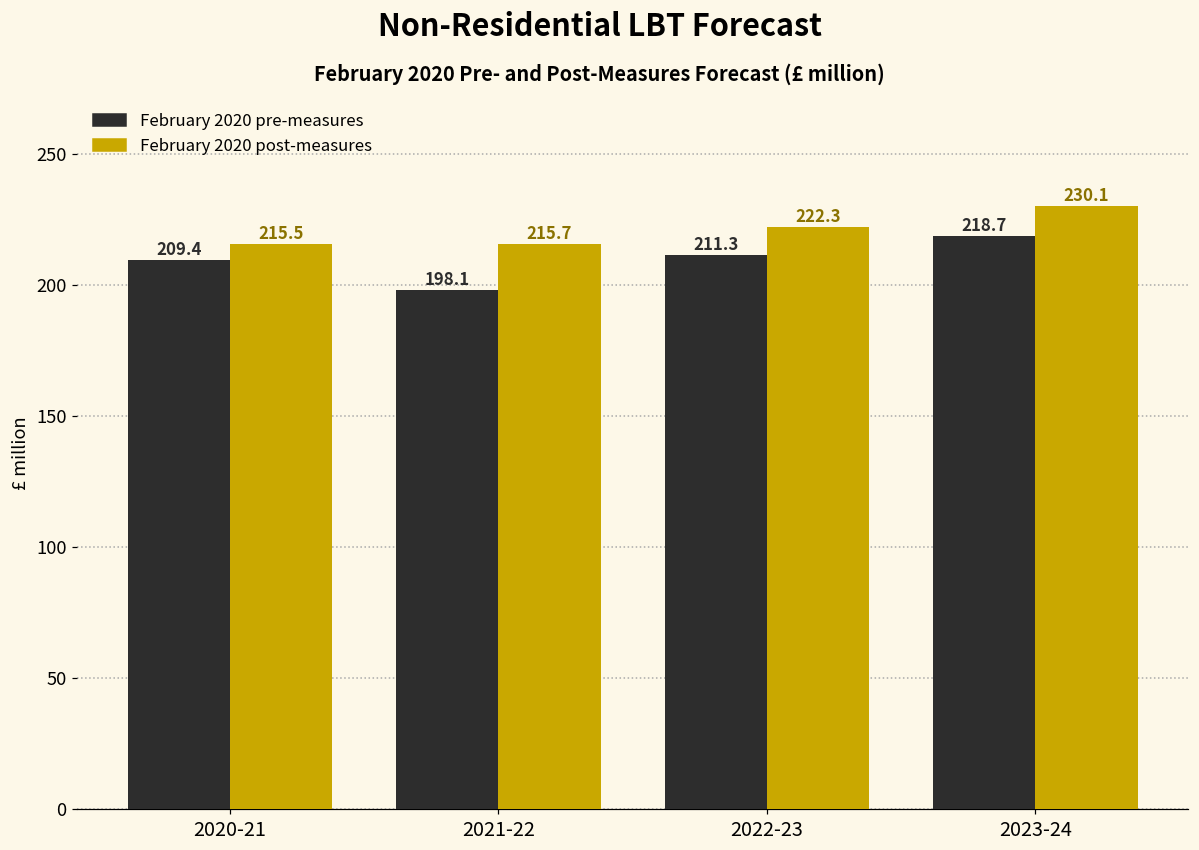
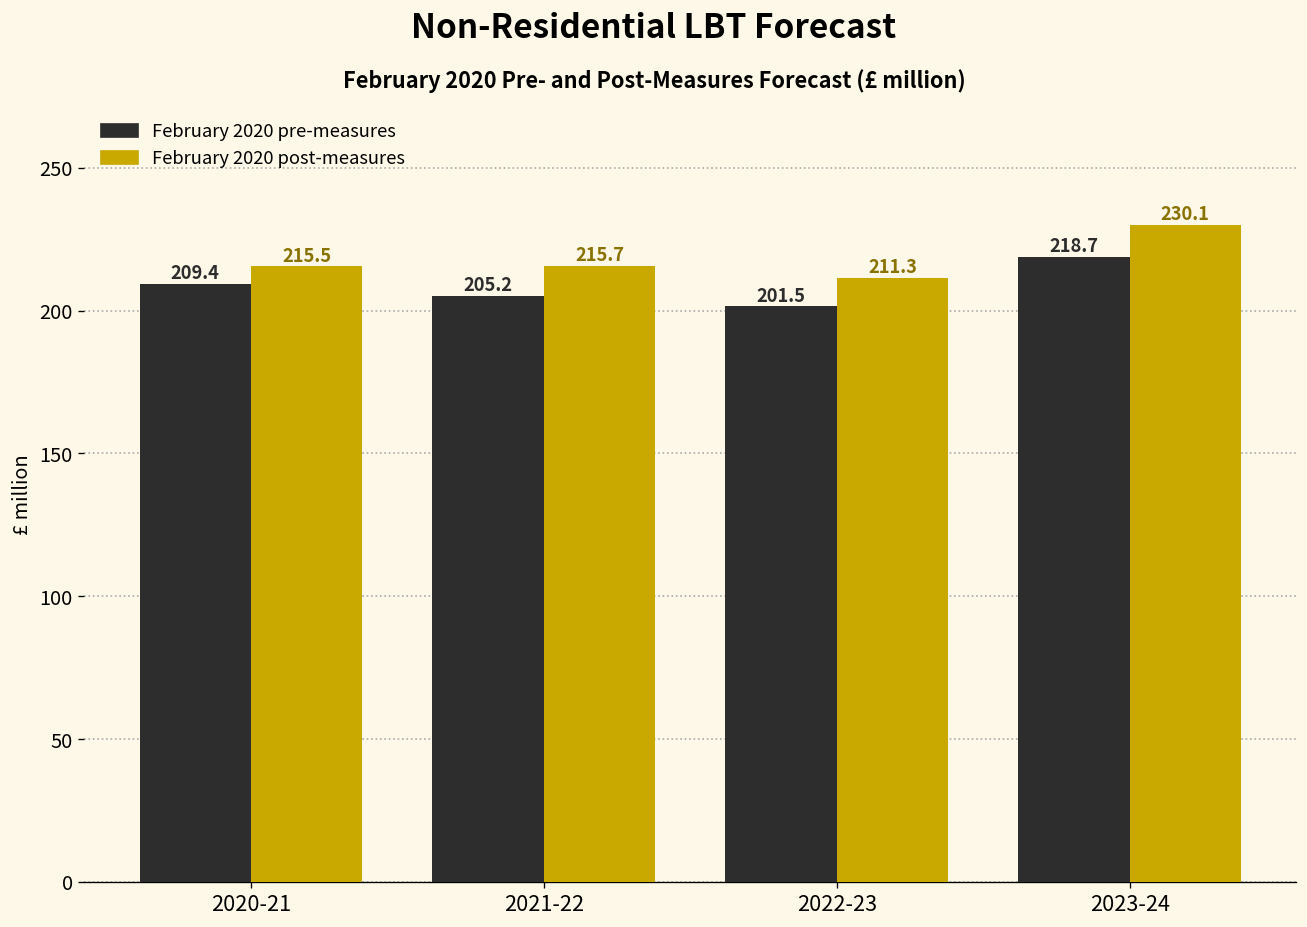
February 2020 pre-measures, 2021-22: 198.1 -> 205.2
February 2020 pre-measures, 2022-23: 211.3 -> 201.5
February 2020 post-measures, 2022-23: 222.3 -> 211.3
